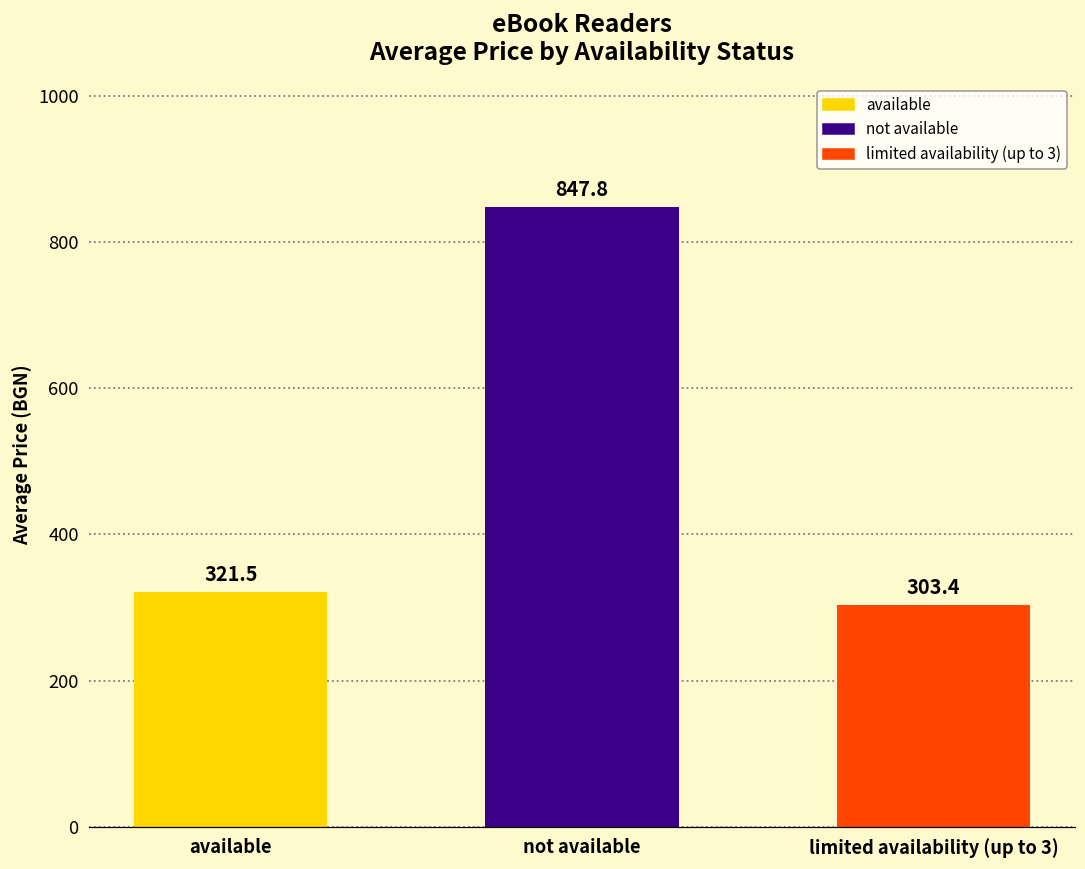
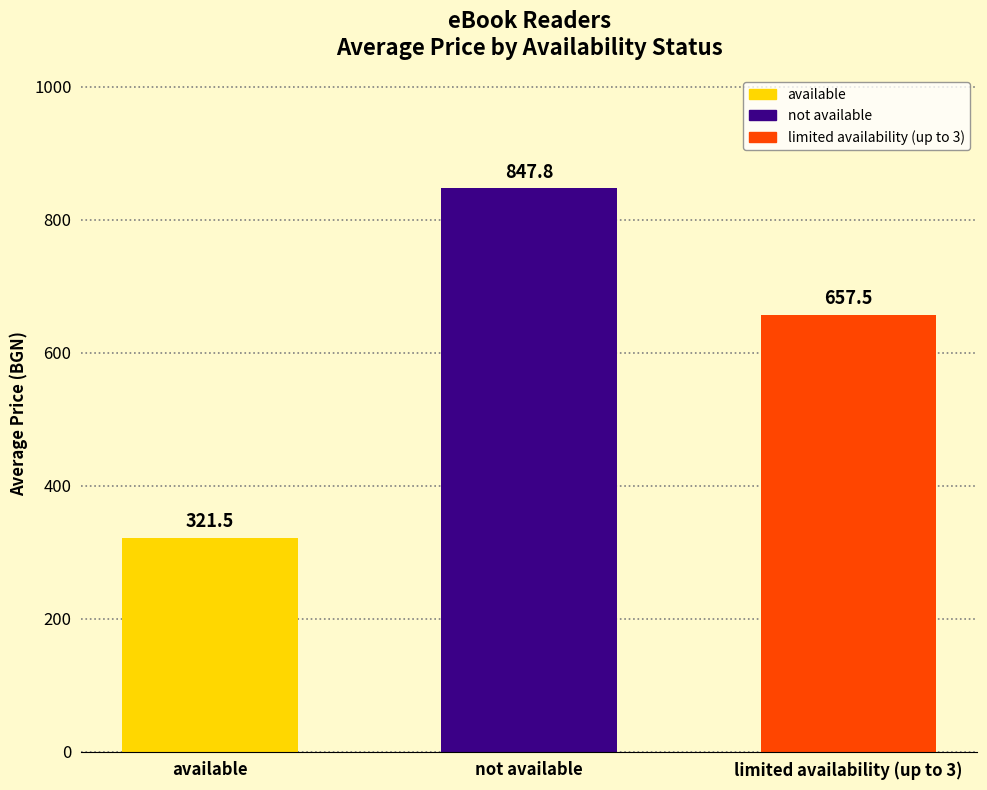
limited availability (up to 3): 303.4 -> 657.5
